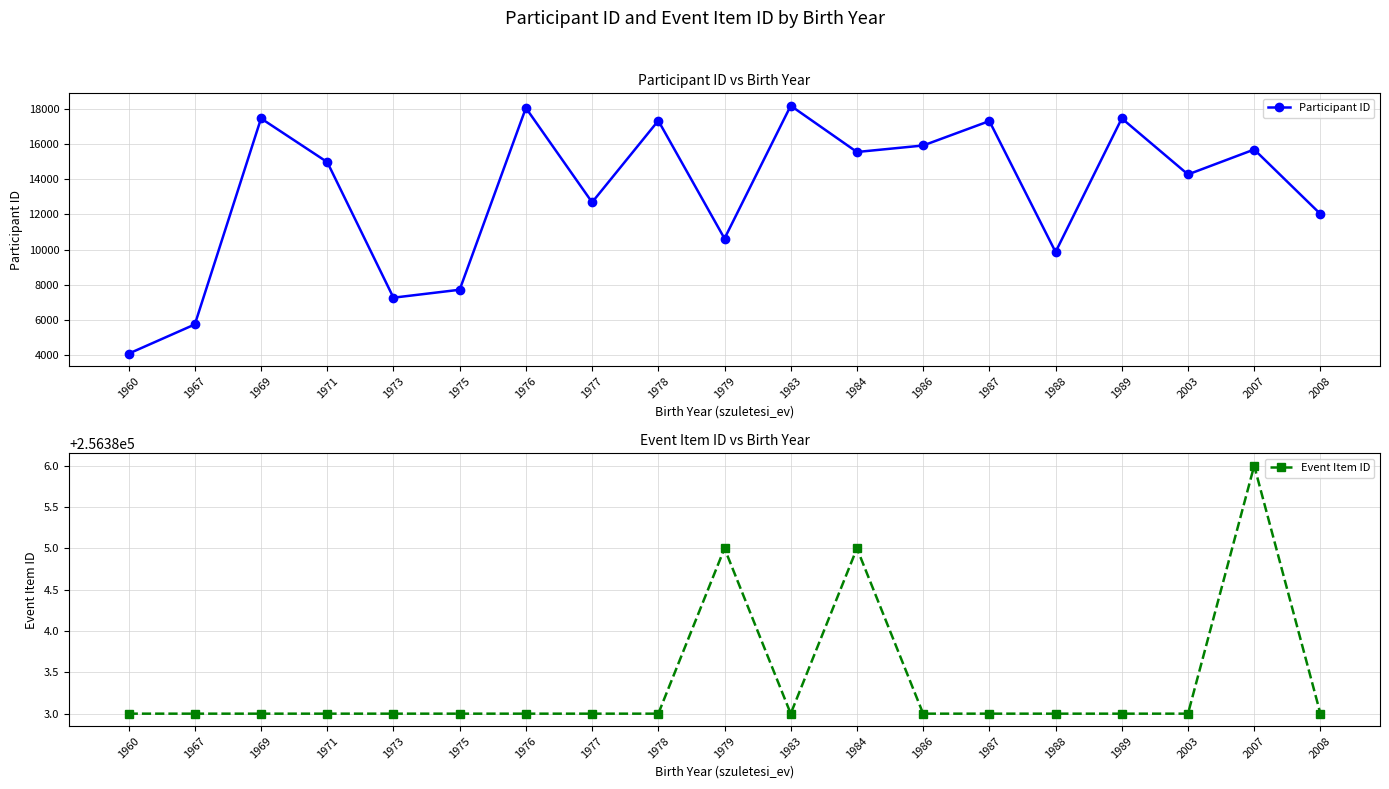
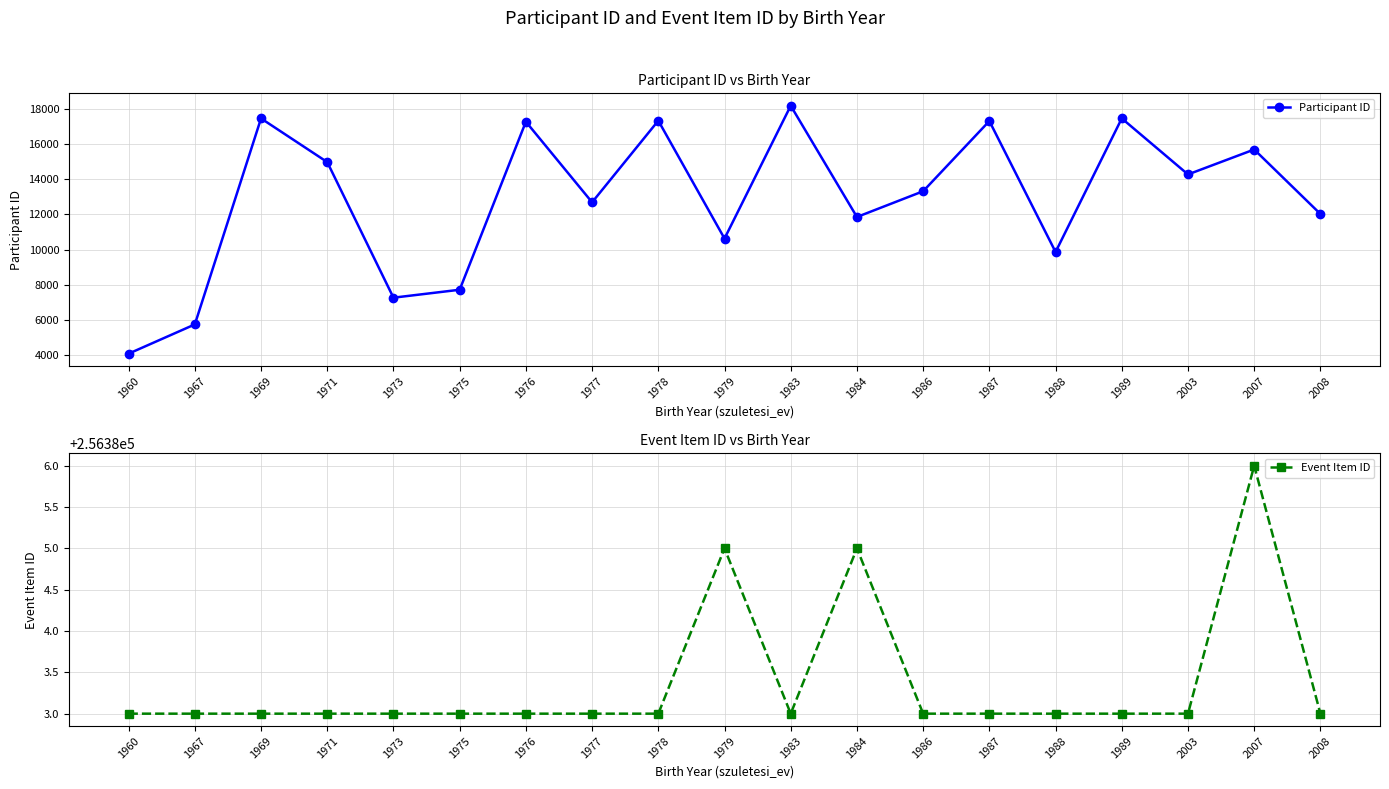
Participant ID vs Birth Year, 1976: 18100 -> 17300
Participant ID vs Birth Year, 1984: 15600 -> 11900
Participant ID vs Birth Year, 1986: 15900 -> 13300
